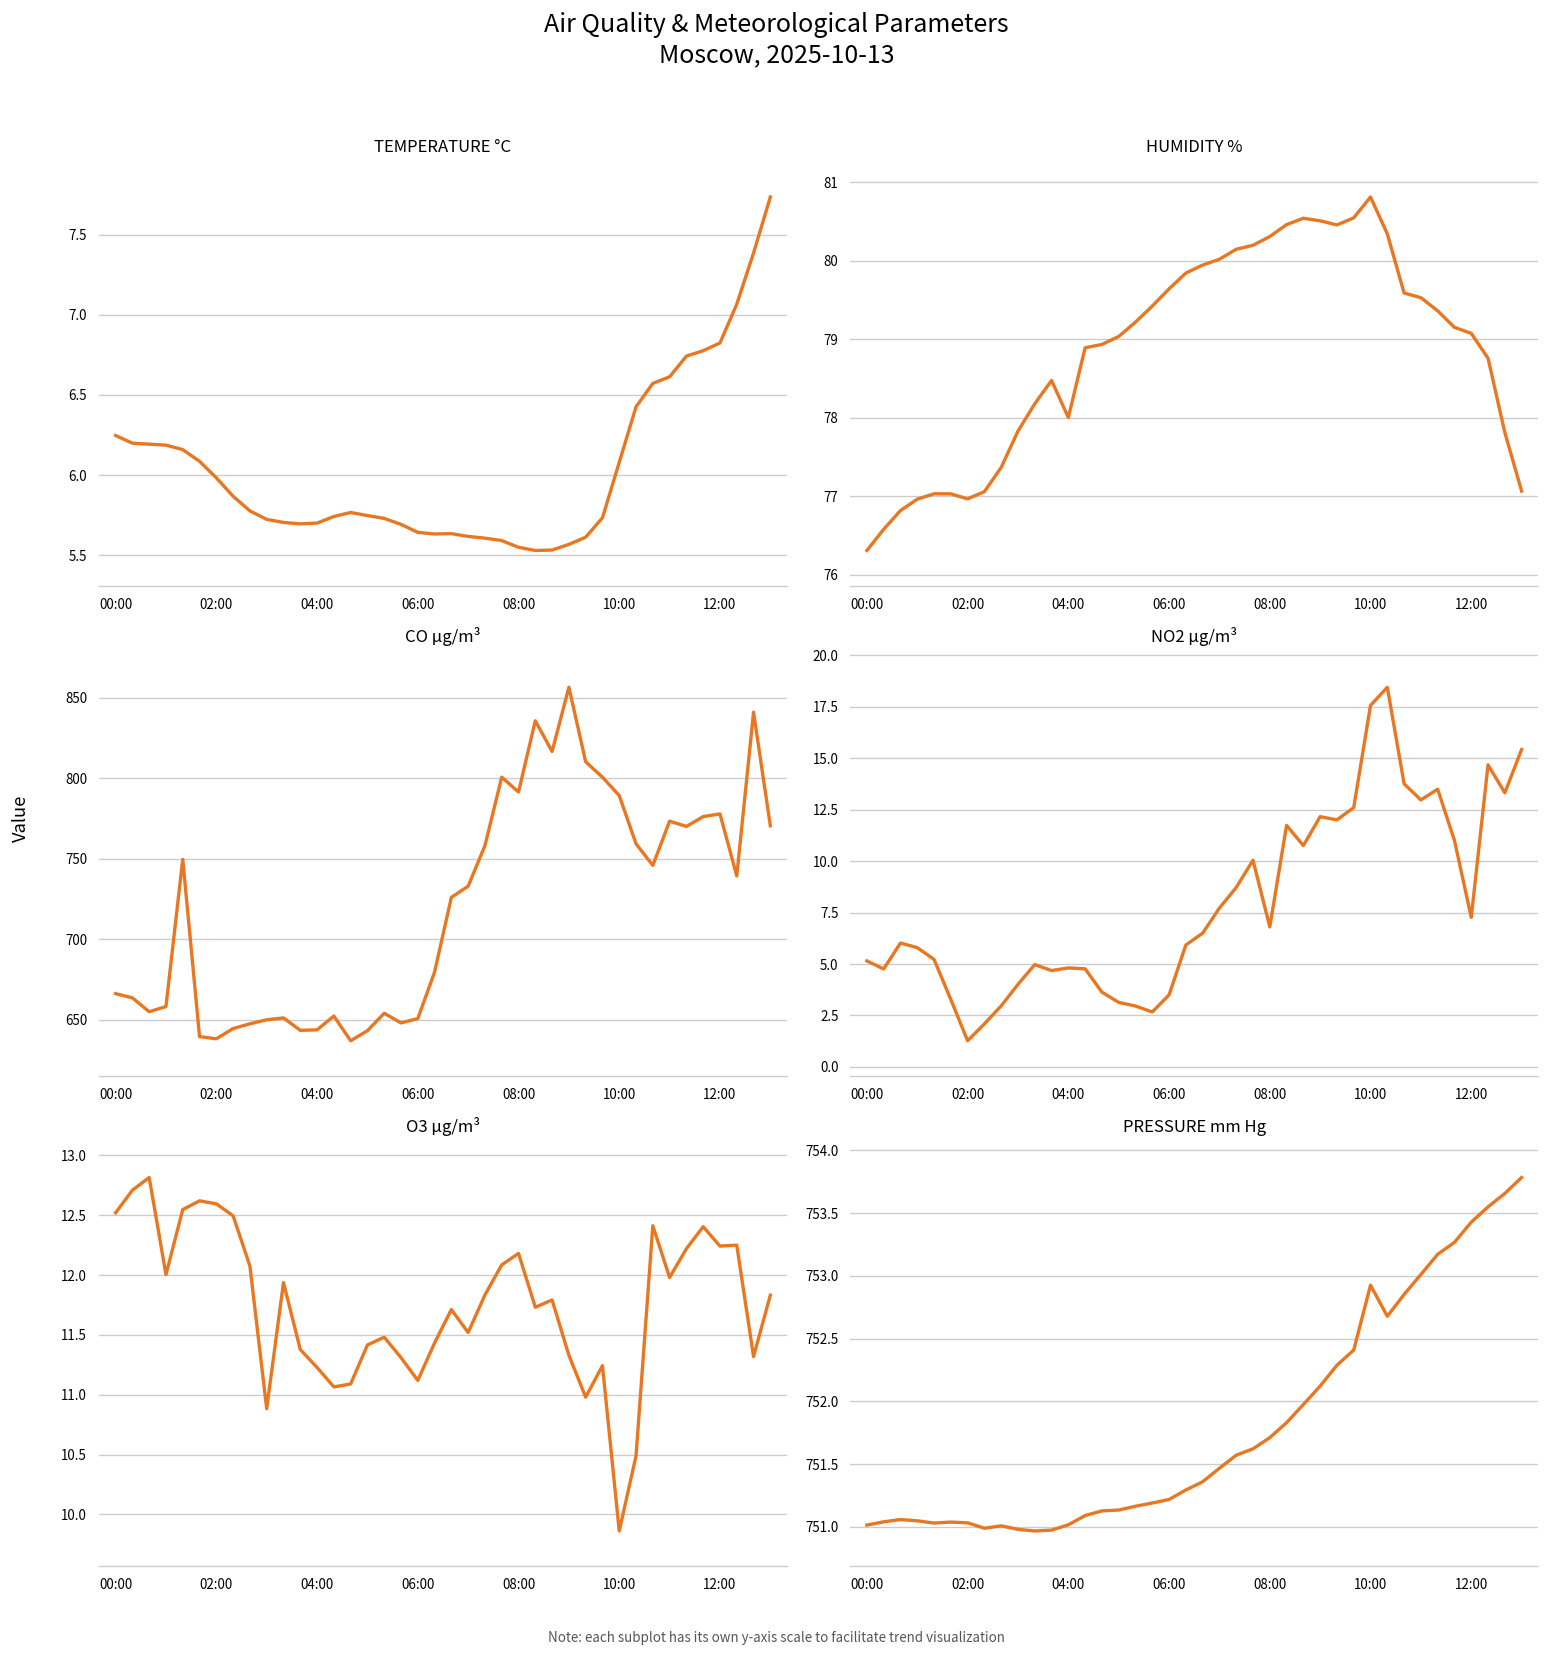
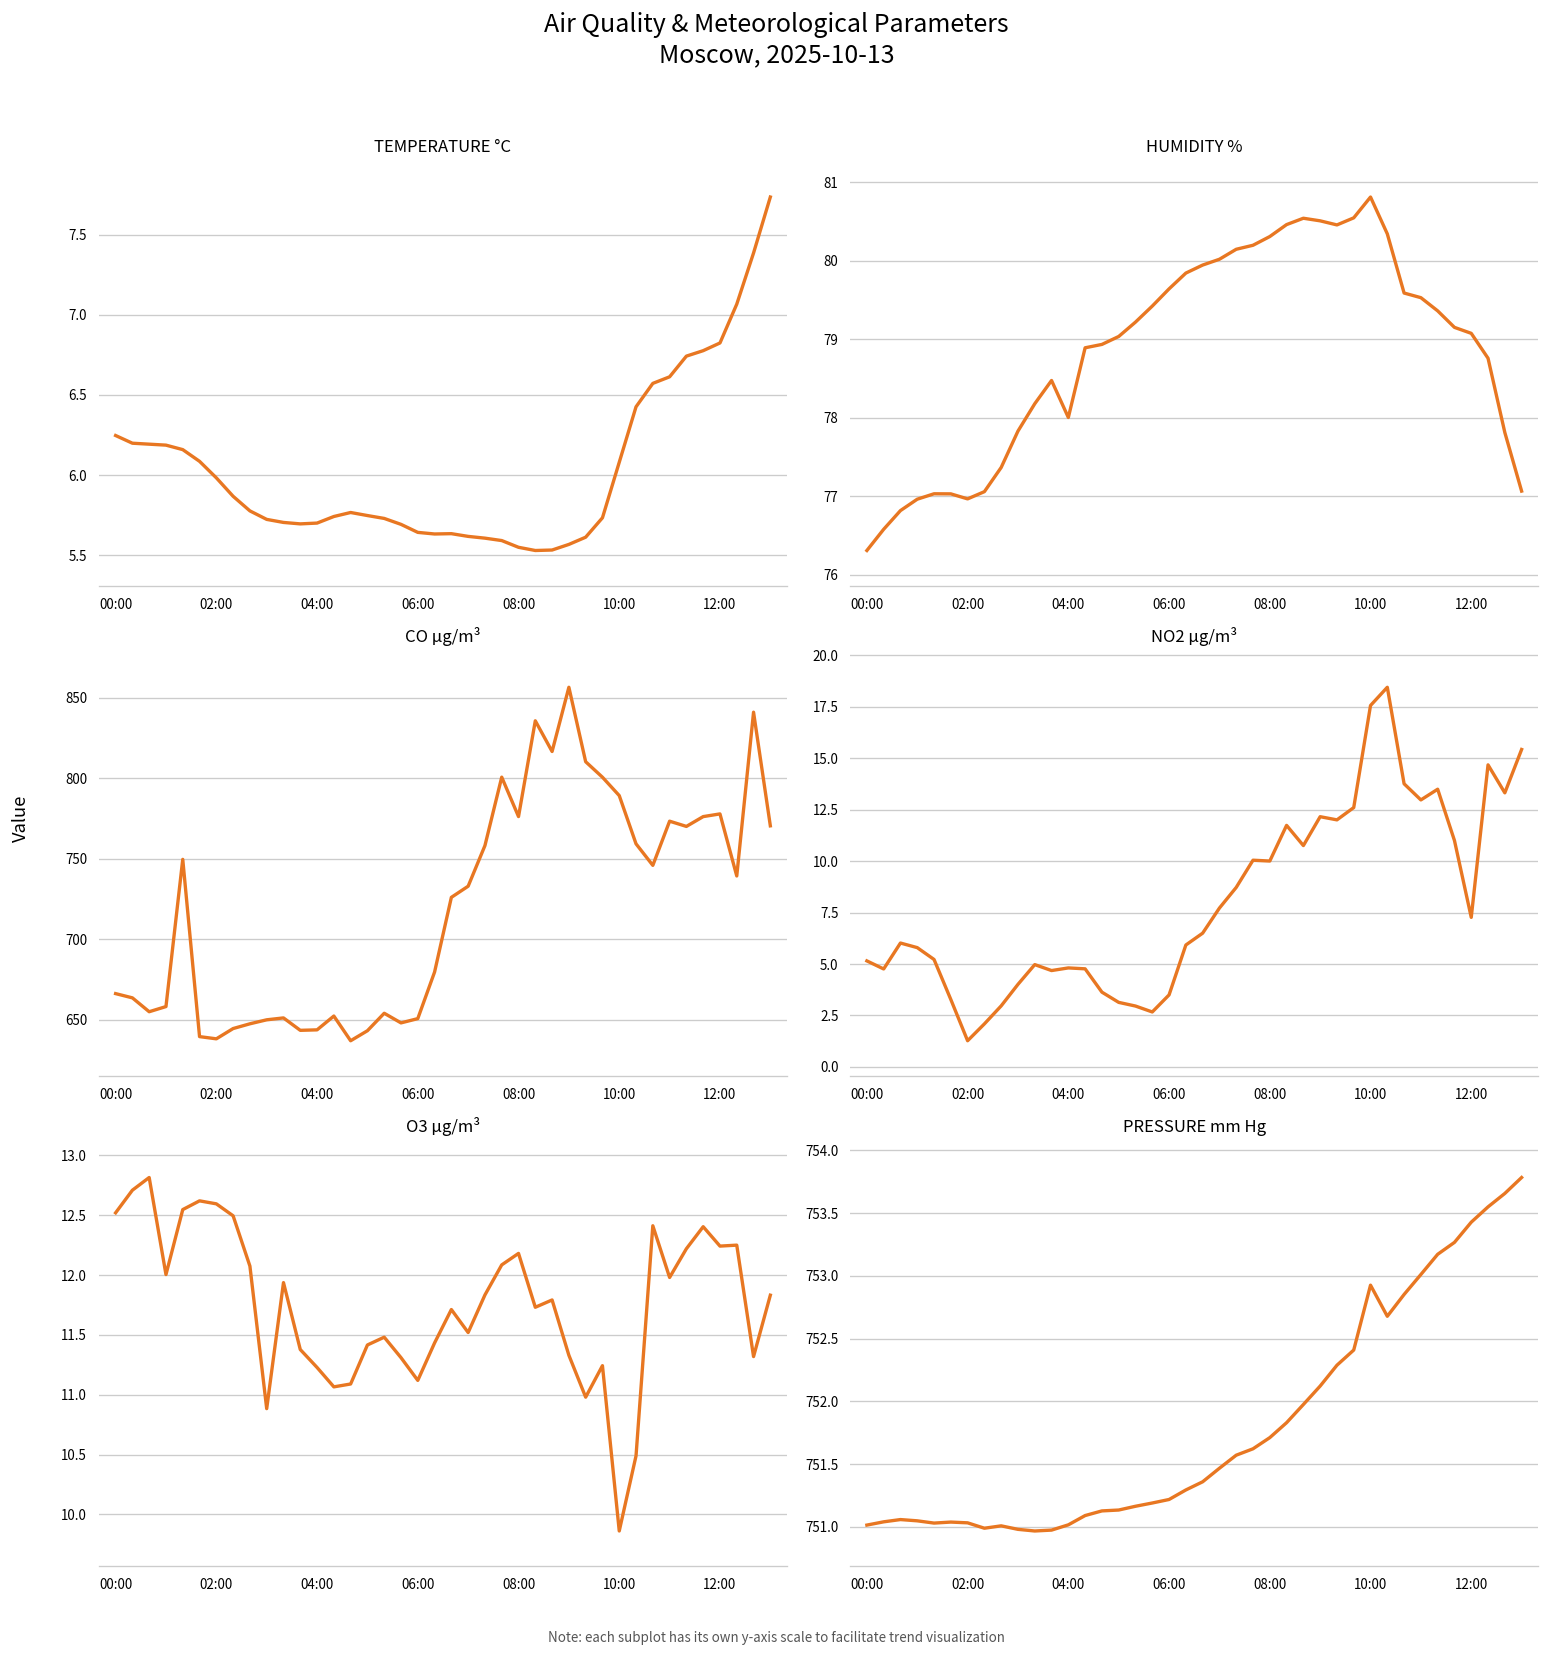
CO µg/m³, 08:00: 792 -> 776
NO2 µg/m³, 08:00: 6.8 -> 10.0
